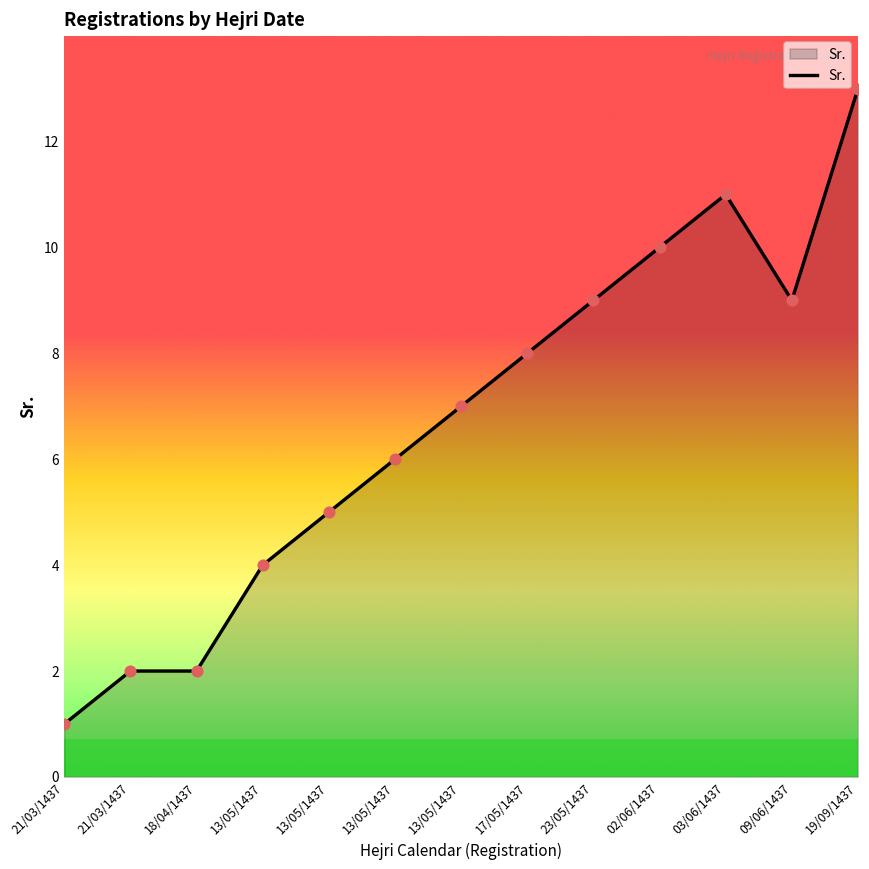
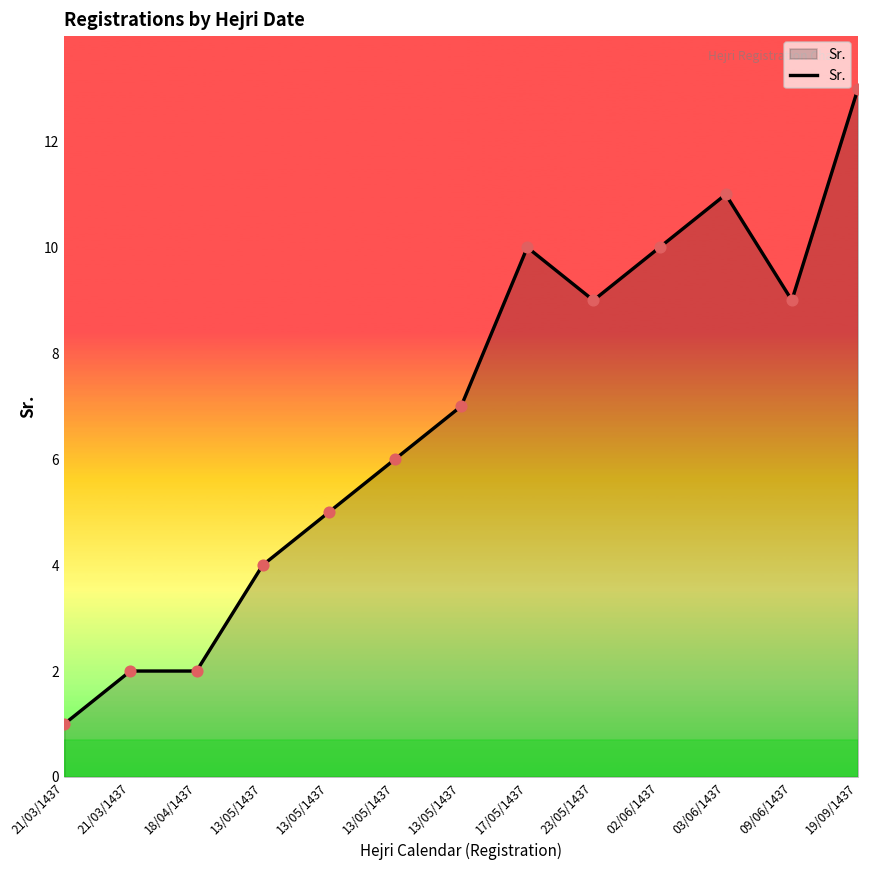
17/05/1437: 8 -> 10
